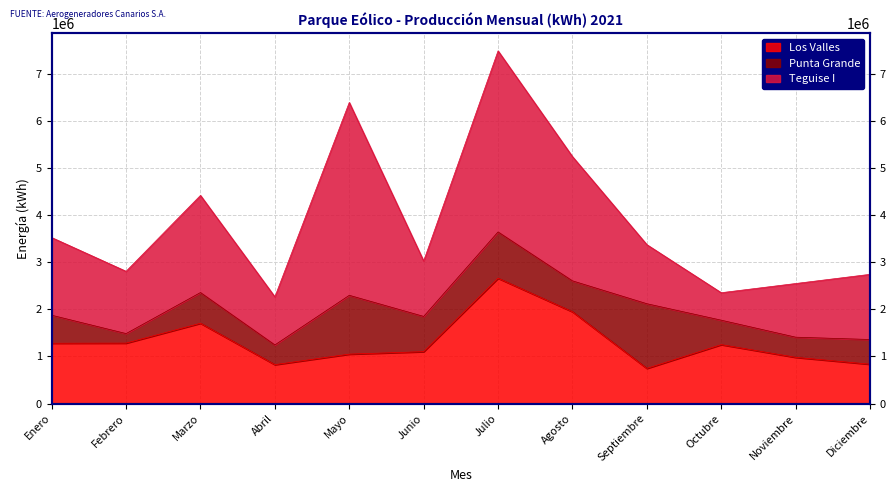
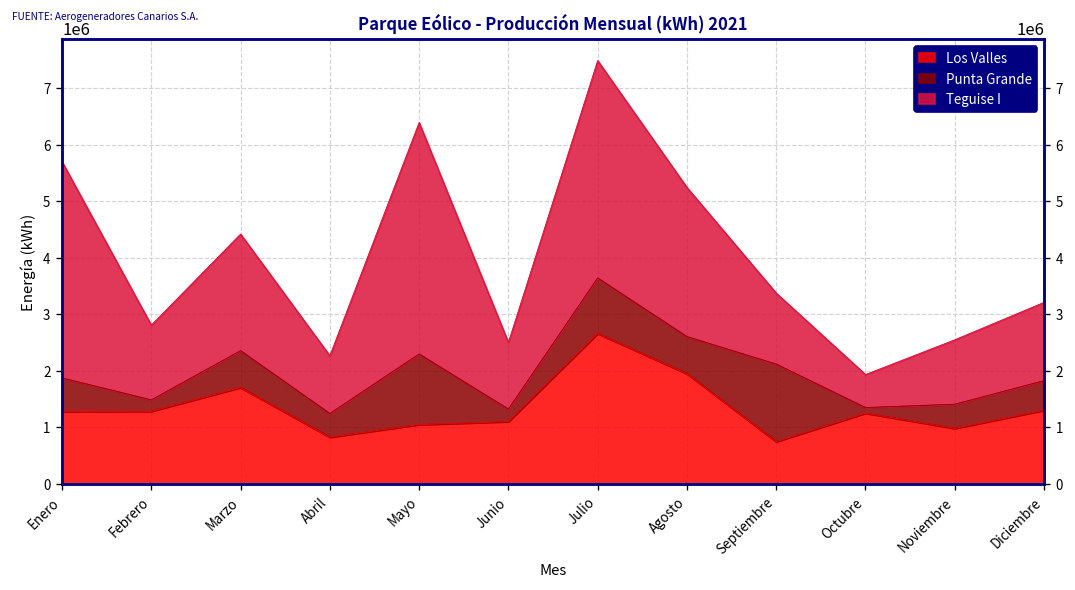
Teguise I, Enero: 1600000 -> 3800000
Punta Grande, Junio: 700000 -> 200000
Punta Grande, Octubre: 500000 -> 100000
Los Valles, Diciembre: 800000 -> 1300000
